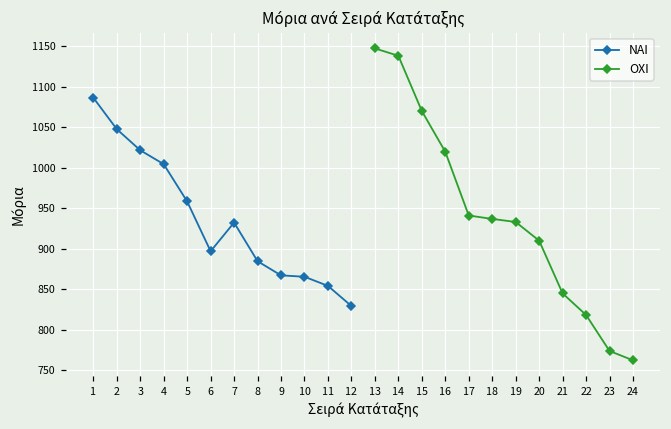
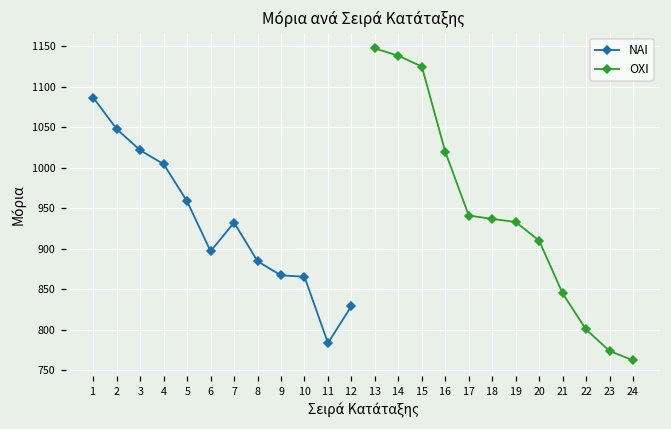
ΝΑΙ, 11: 850 -> 780
ΟΧΙ, 15: 1070 -> 1130
ΟΧΙ, 22: 820 -> 800
